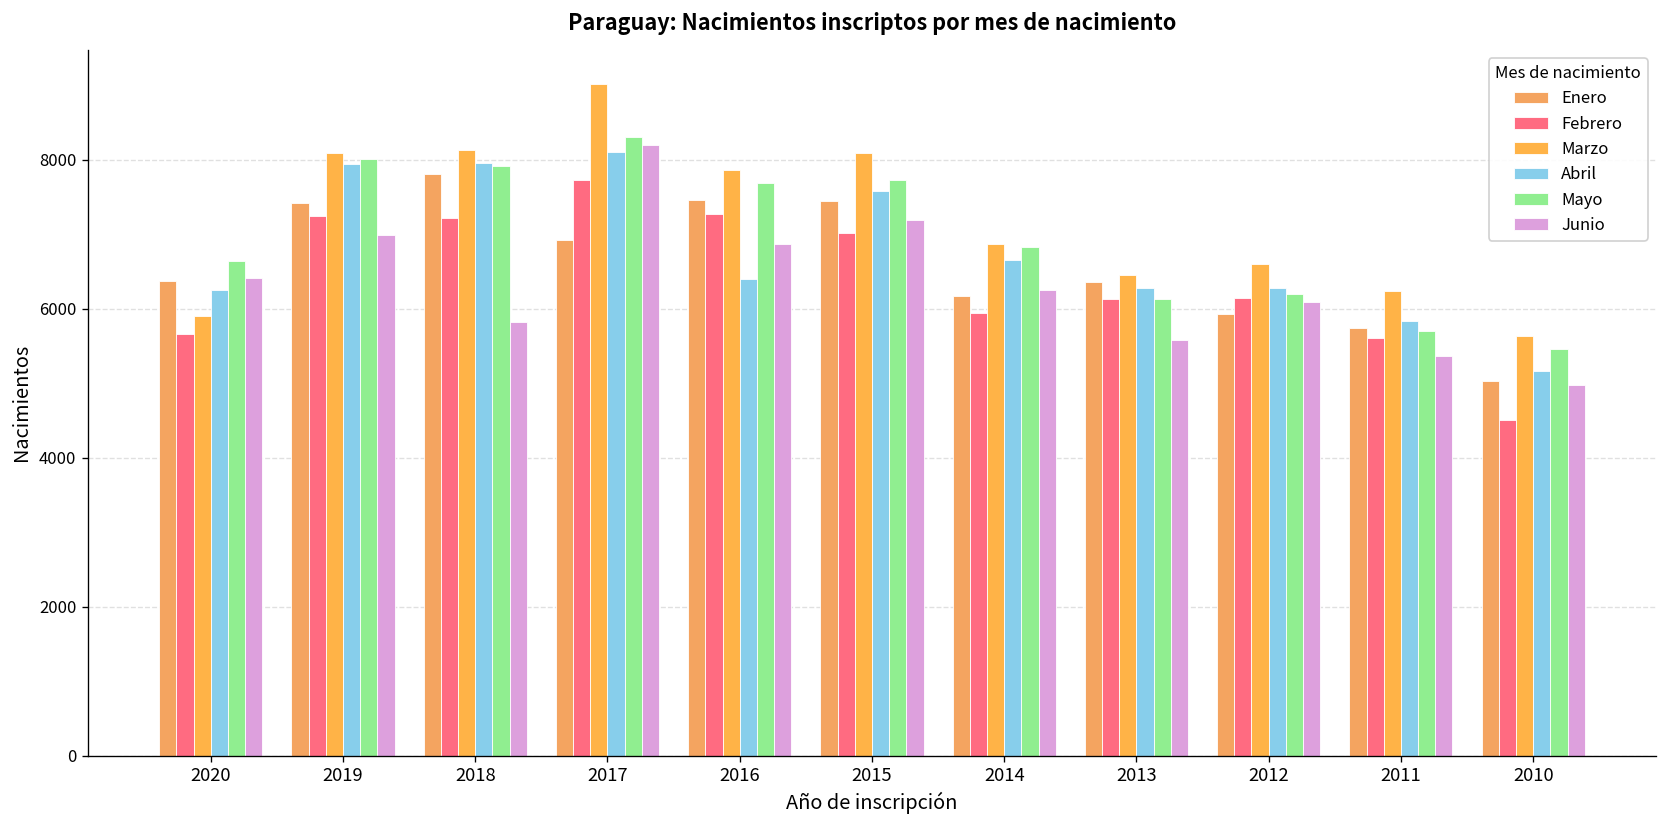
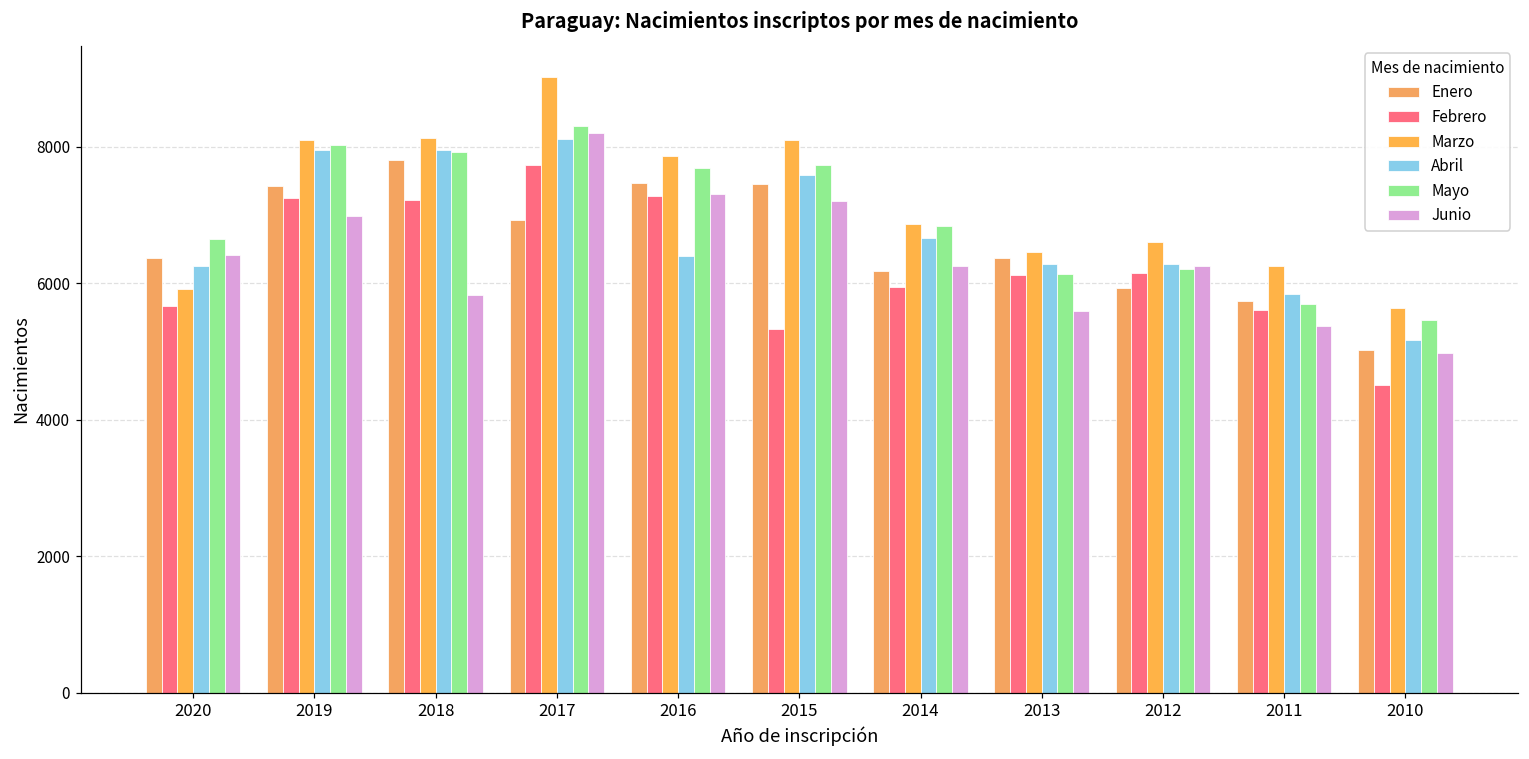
Junio, 2016: 6900 -> 7300
Febrero, 2015: 7000 -> 5300
Junio, 2012: 6100 -> 6300
